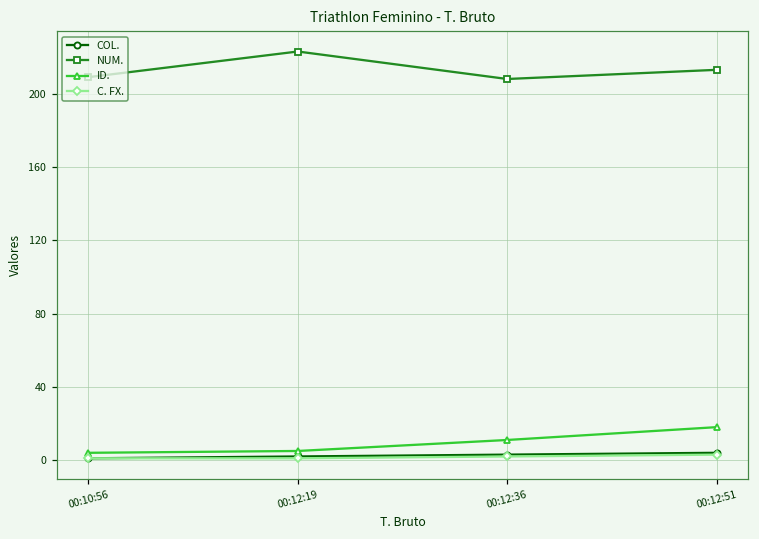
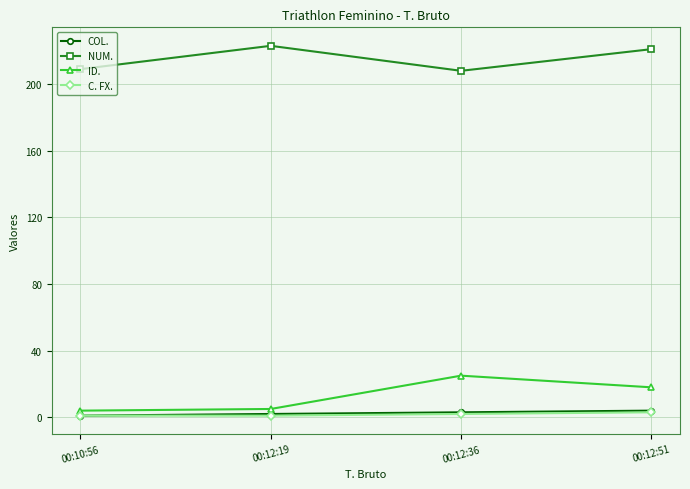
ID., 00:12:36: 11 -> 25
NUM., 00:12:51: 213 -> 221
